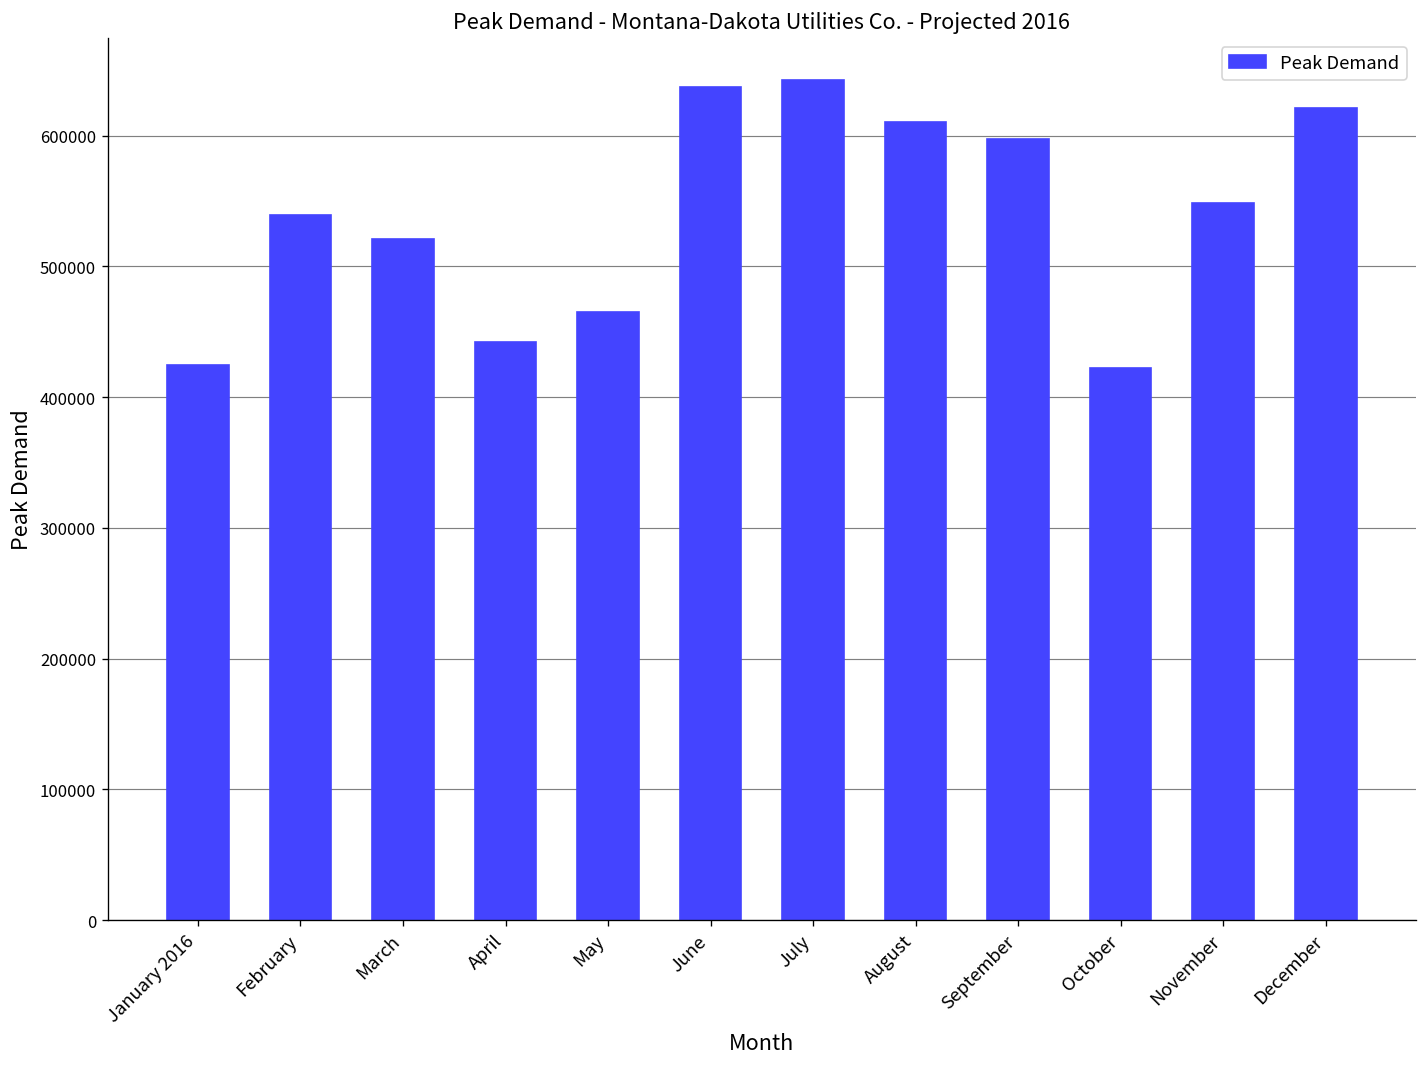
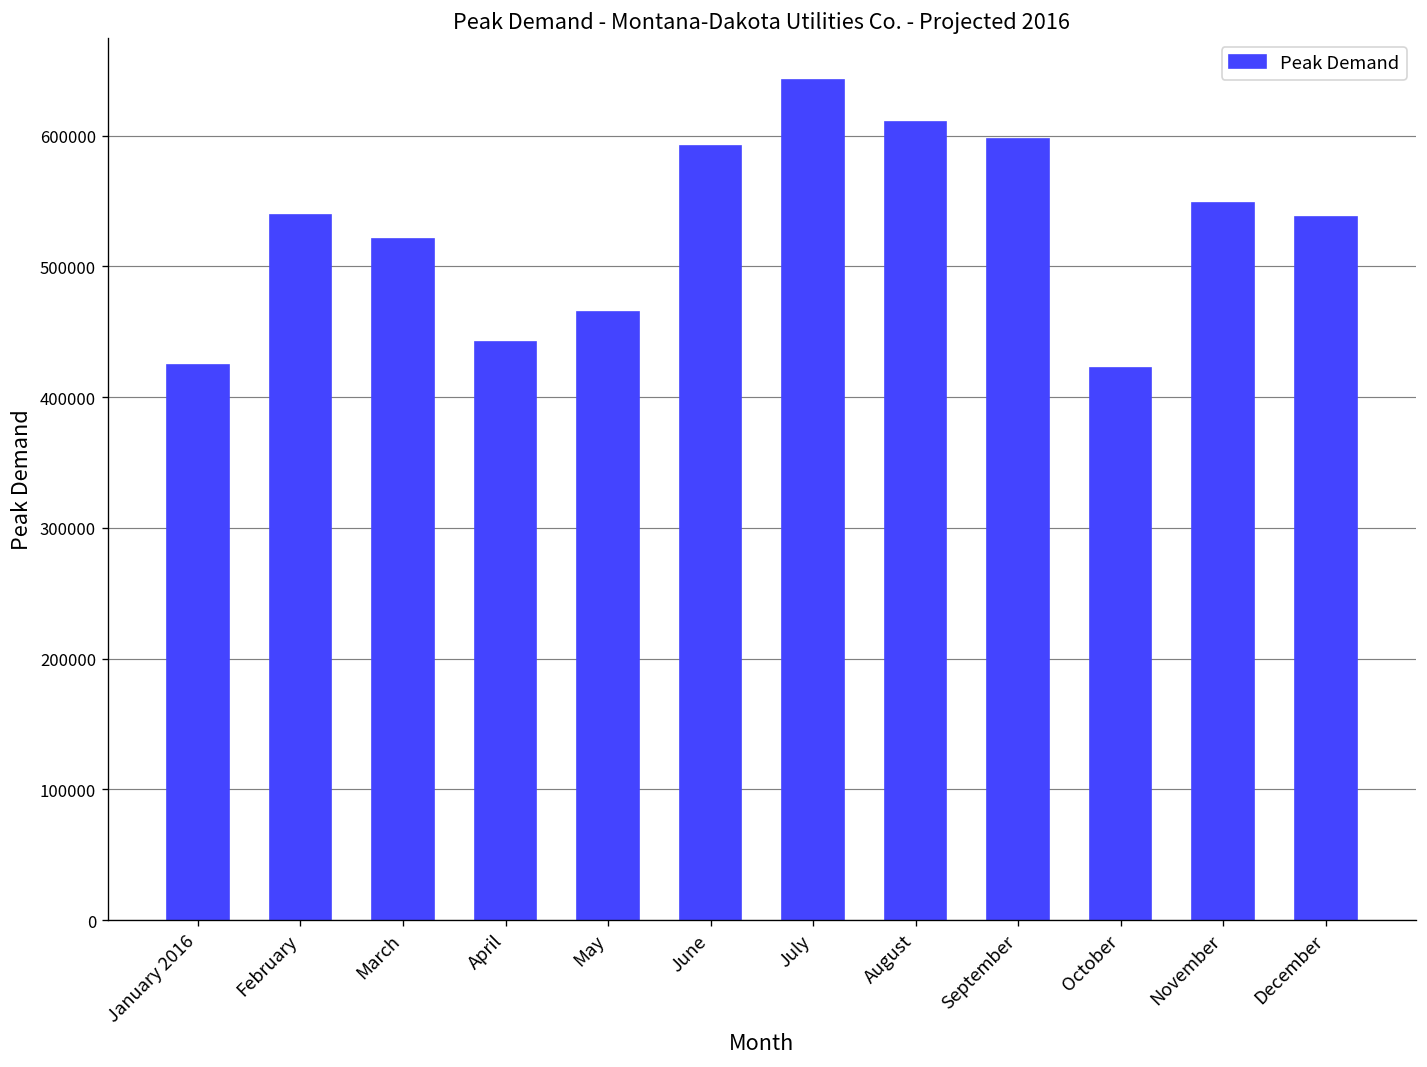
June: 637000 -> 592000
December: 621000 -> 538000
